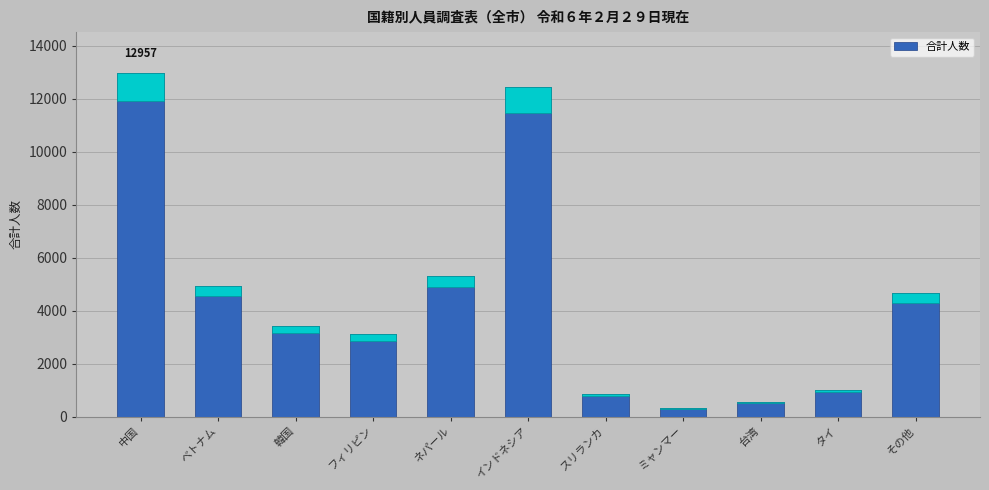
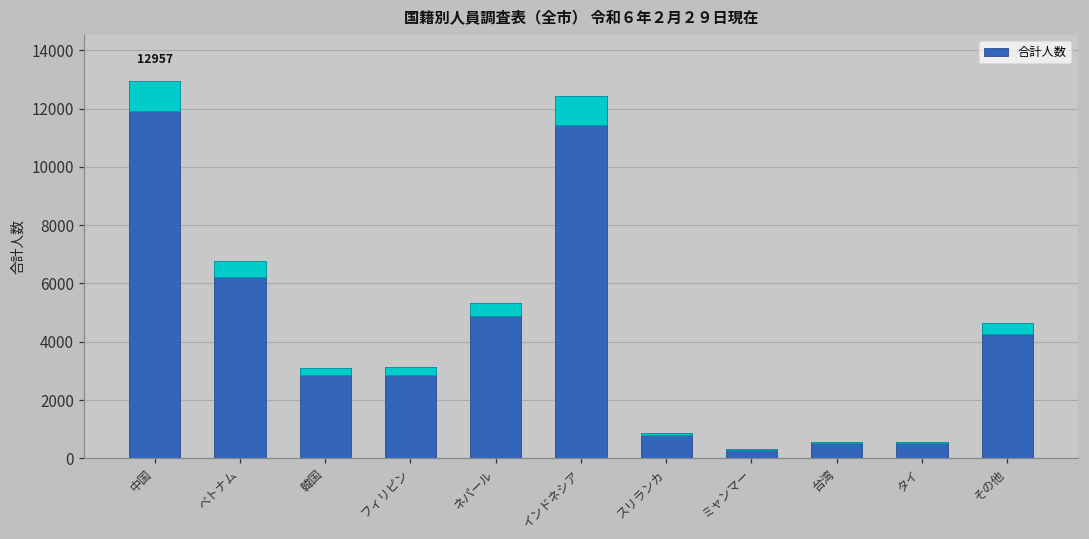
ベトナム: 4900 -> 6800
韓国: 3400 -> 3100
タイ: 1000 -> 600
